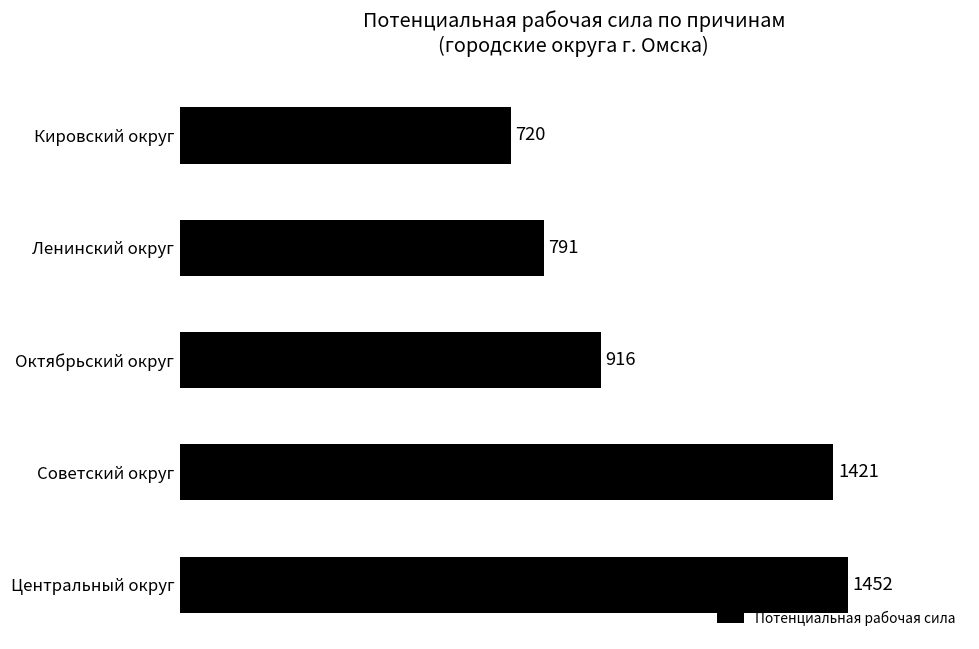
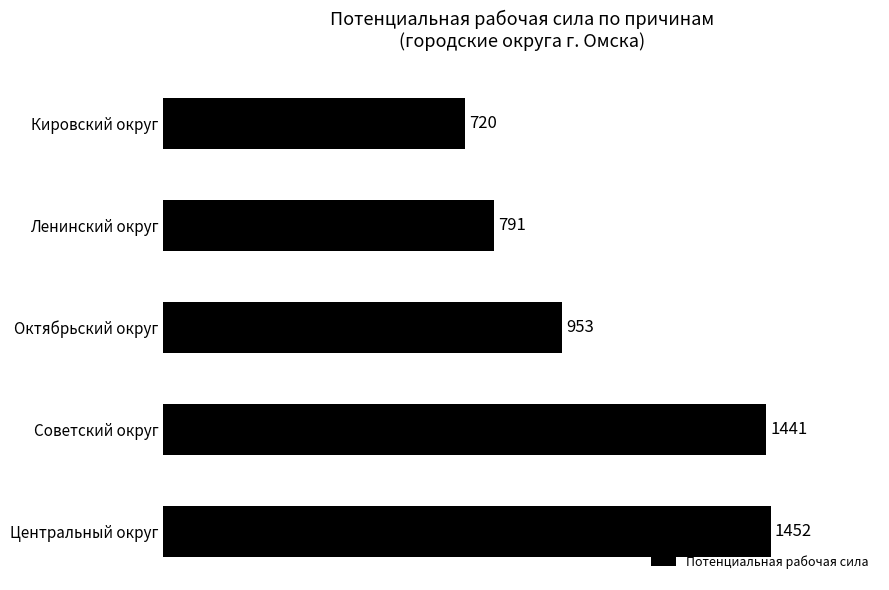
Октябрьский округ: 916 -> 953
Советский округ: 1421 -> 1441
